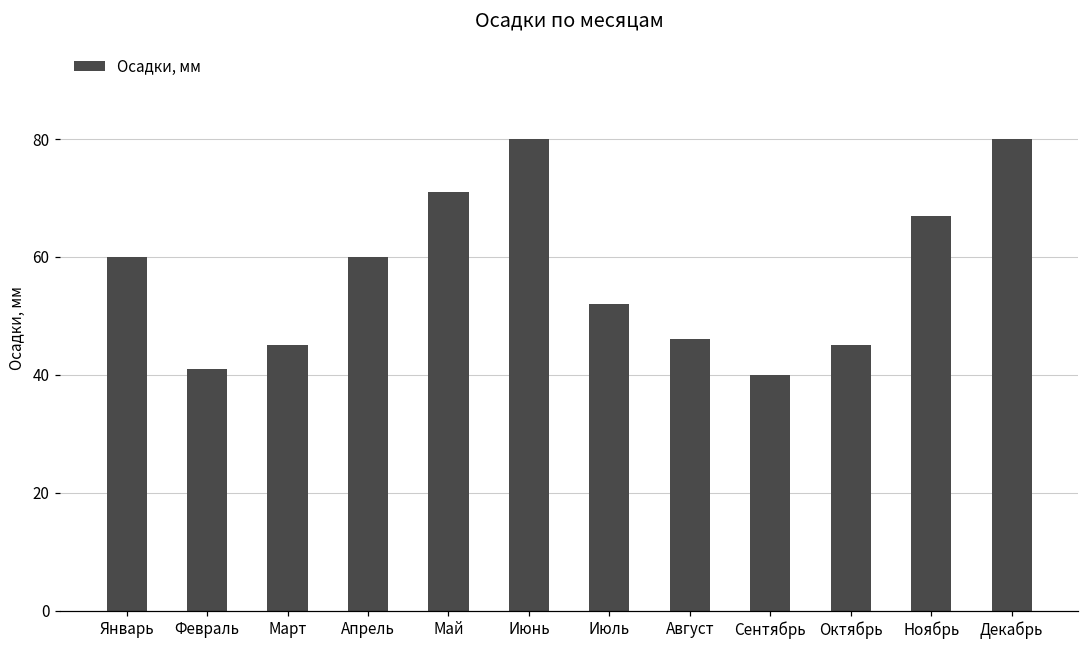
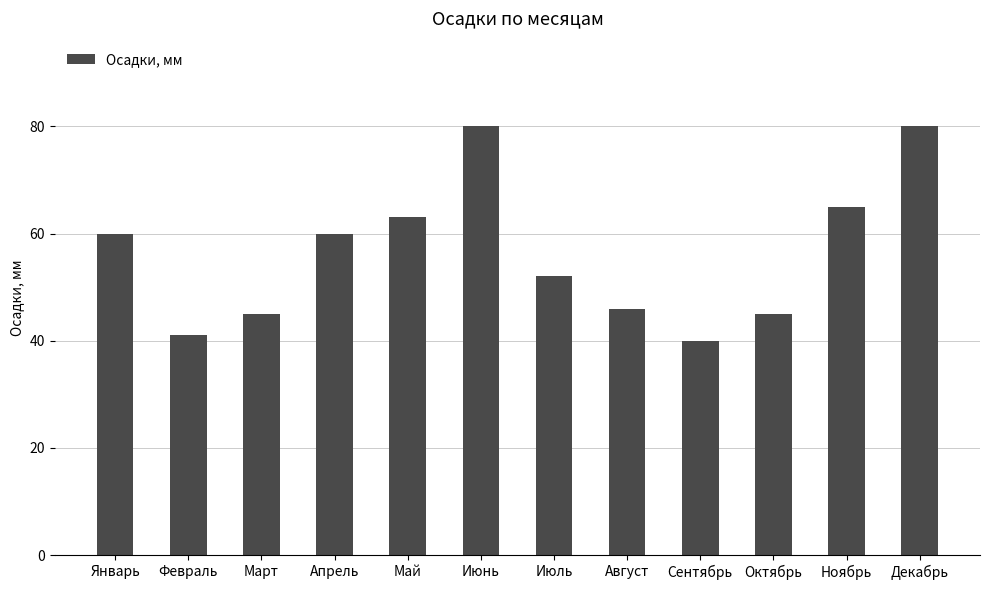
Май: 71 -> 63
Ноябрь: 67 -> 65
